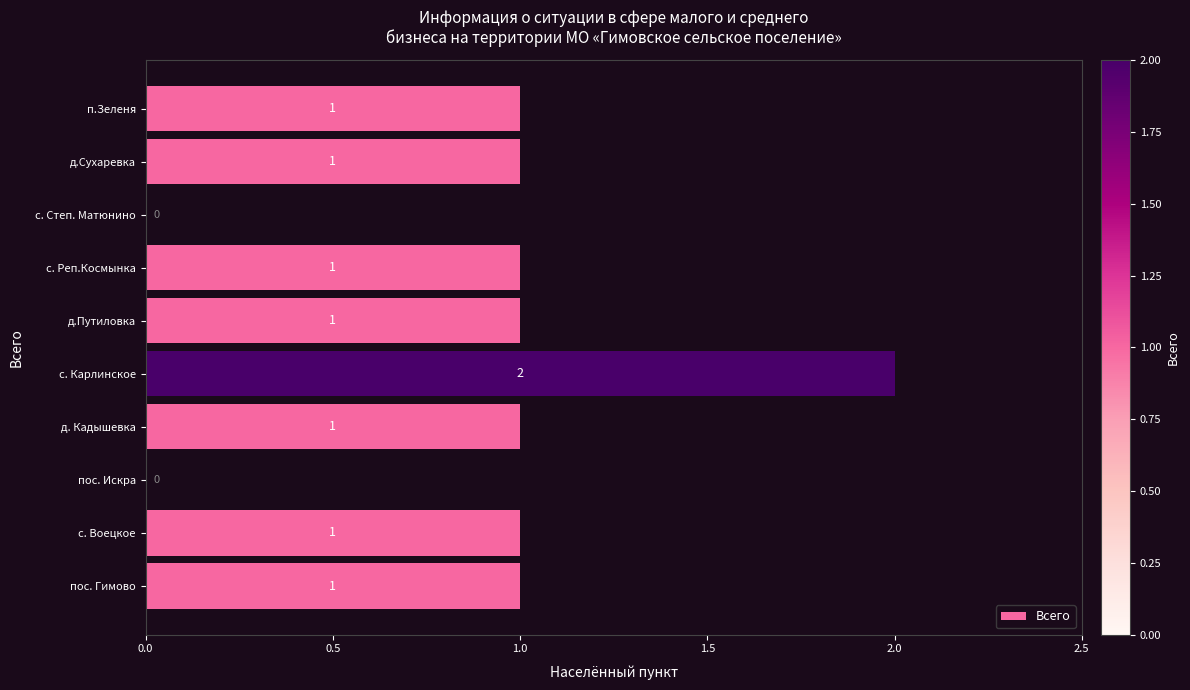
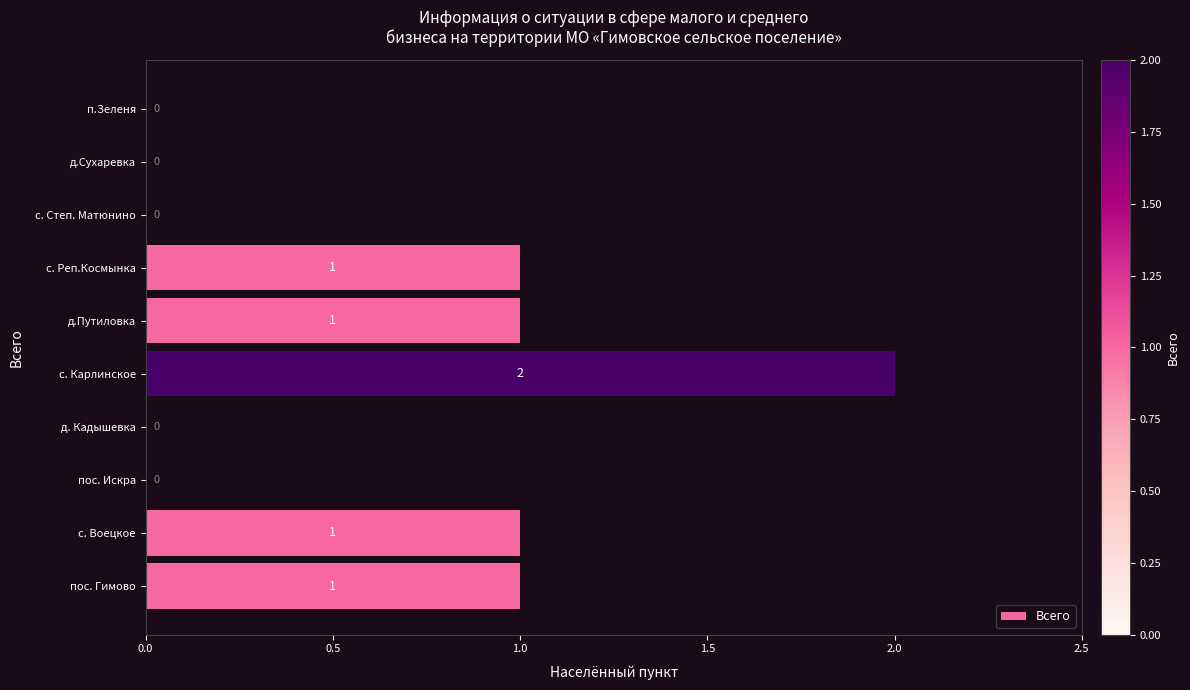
п.Зеленя: 1 -> 0
д.Сухаревка: 1 -> 0
д. Кадышевка: 1 -> 0
